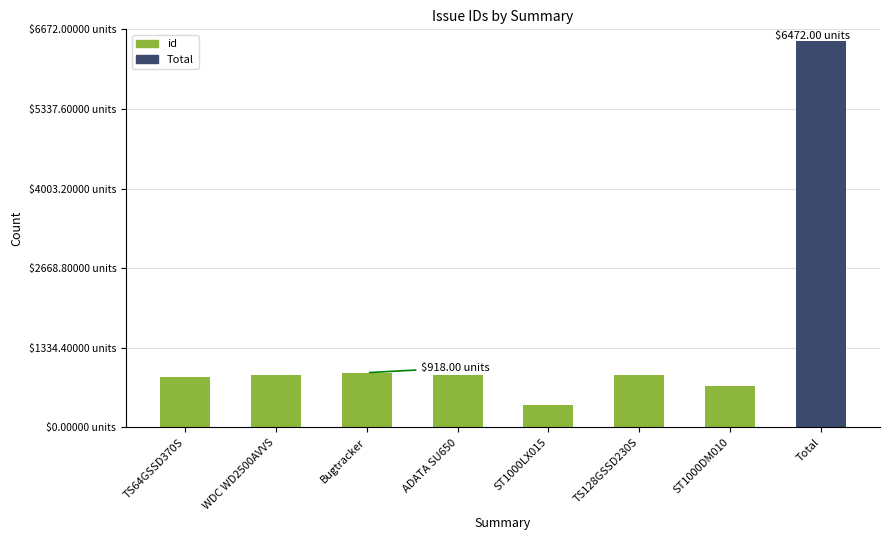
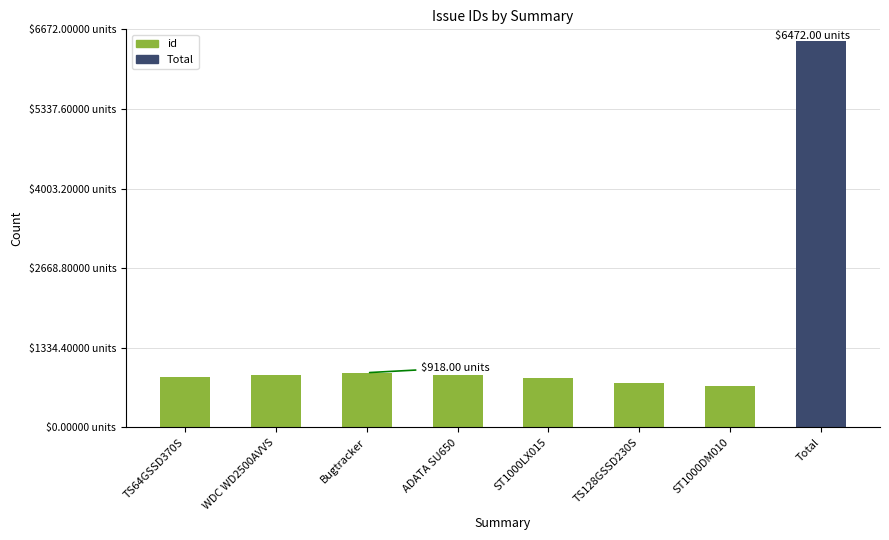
id, ST1000LX015: $400 units -> $800 units
id, TS128GSSD230S: $900 units -> $700 units
